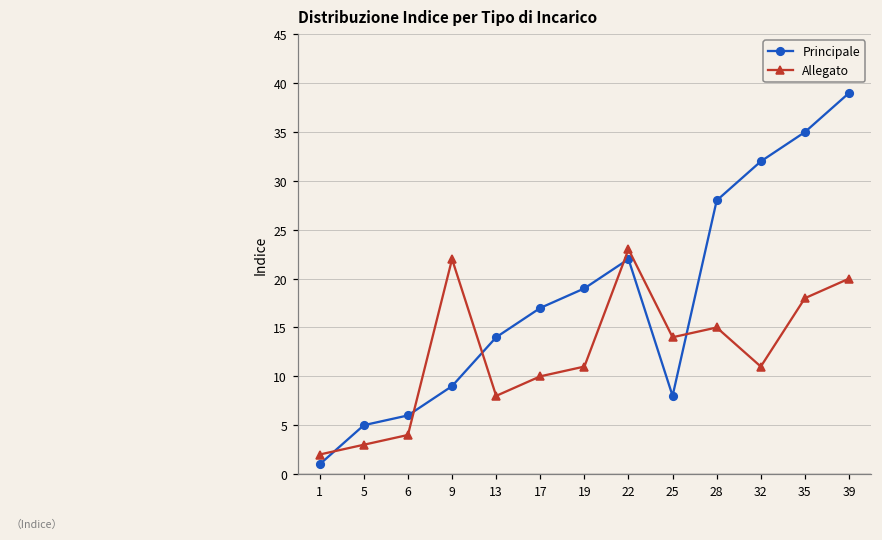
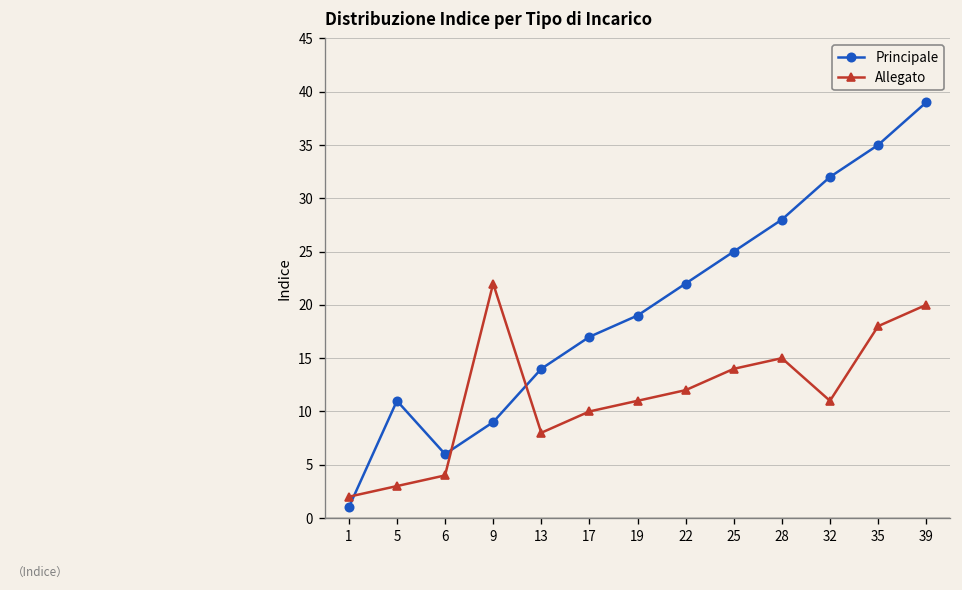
Principale, 5: 5 -> 11
Allegato, 22: 23 -> 12
Principale, 25: 8 -> 25
